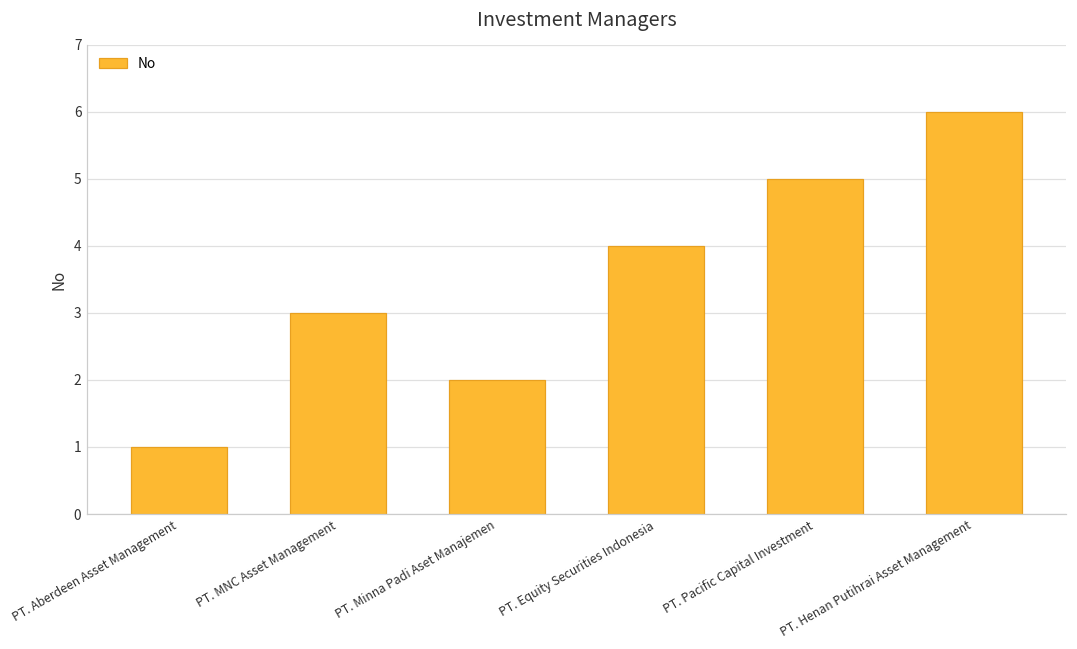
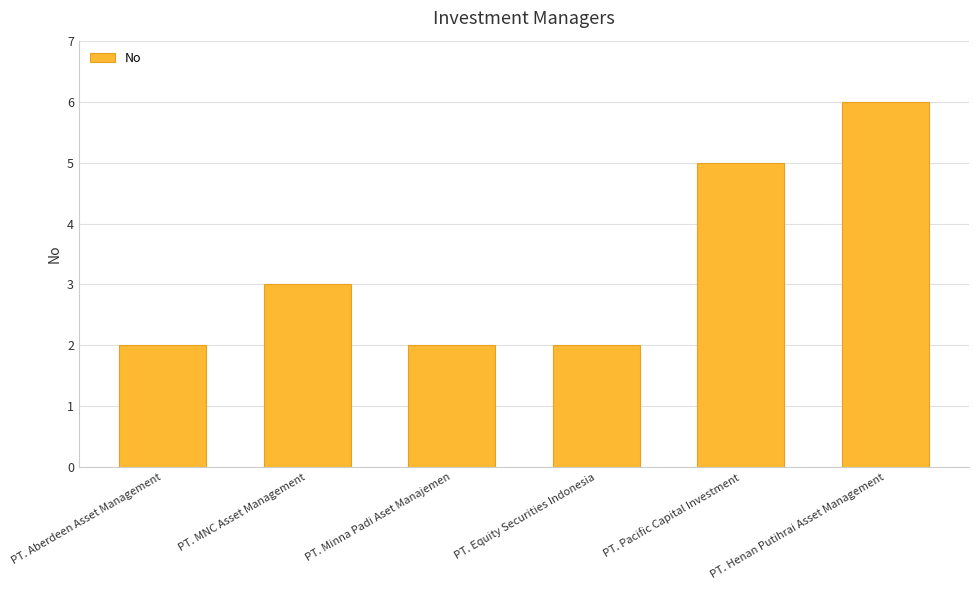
PT. Aberdeen Asset Management: 1 -> 2
PT. Equity Securities Indonesia: 4 -> 2
